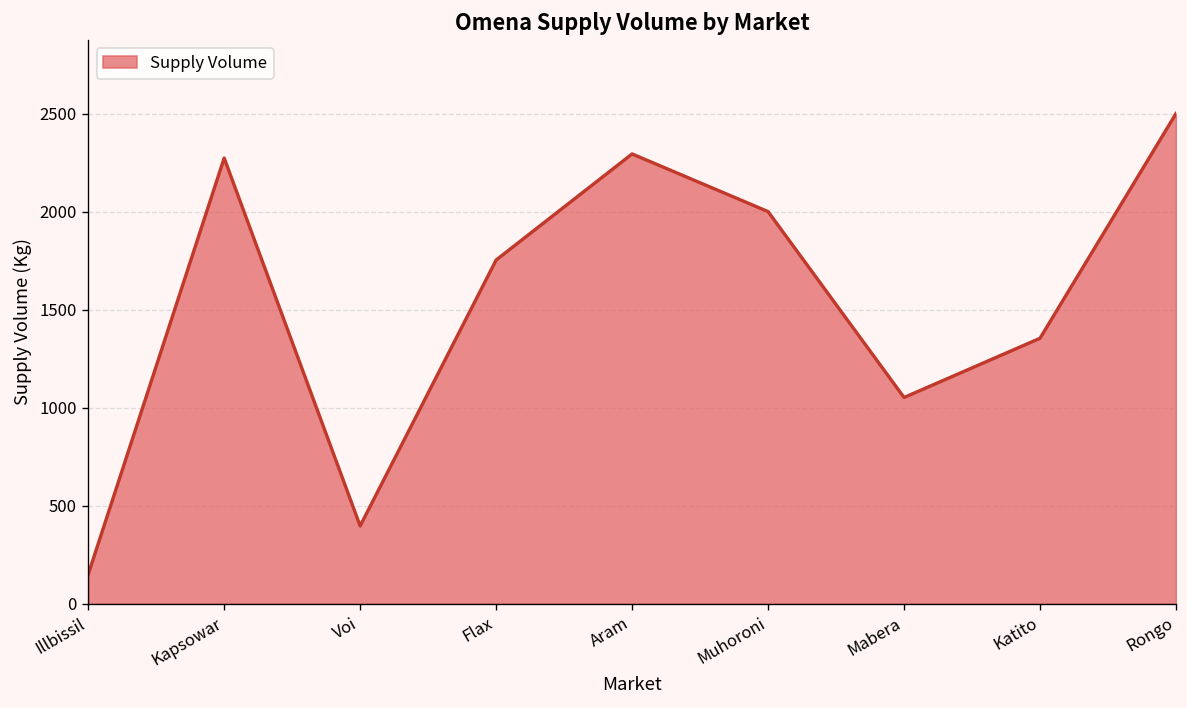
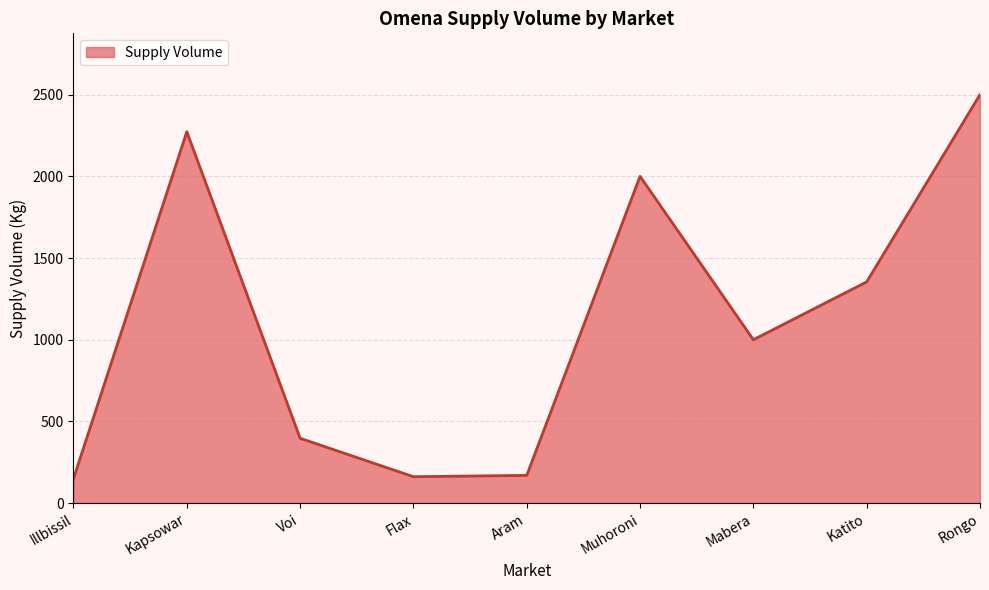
Flax: 1750 -> 160
Aram: 2290 -> 170
Mabera: 1050 -> 1000
